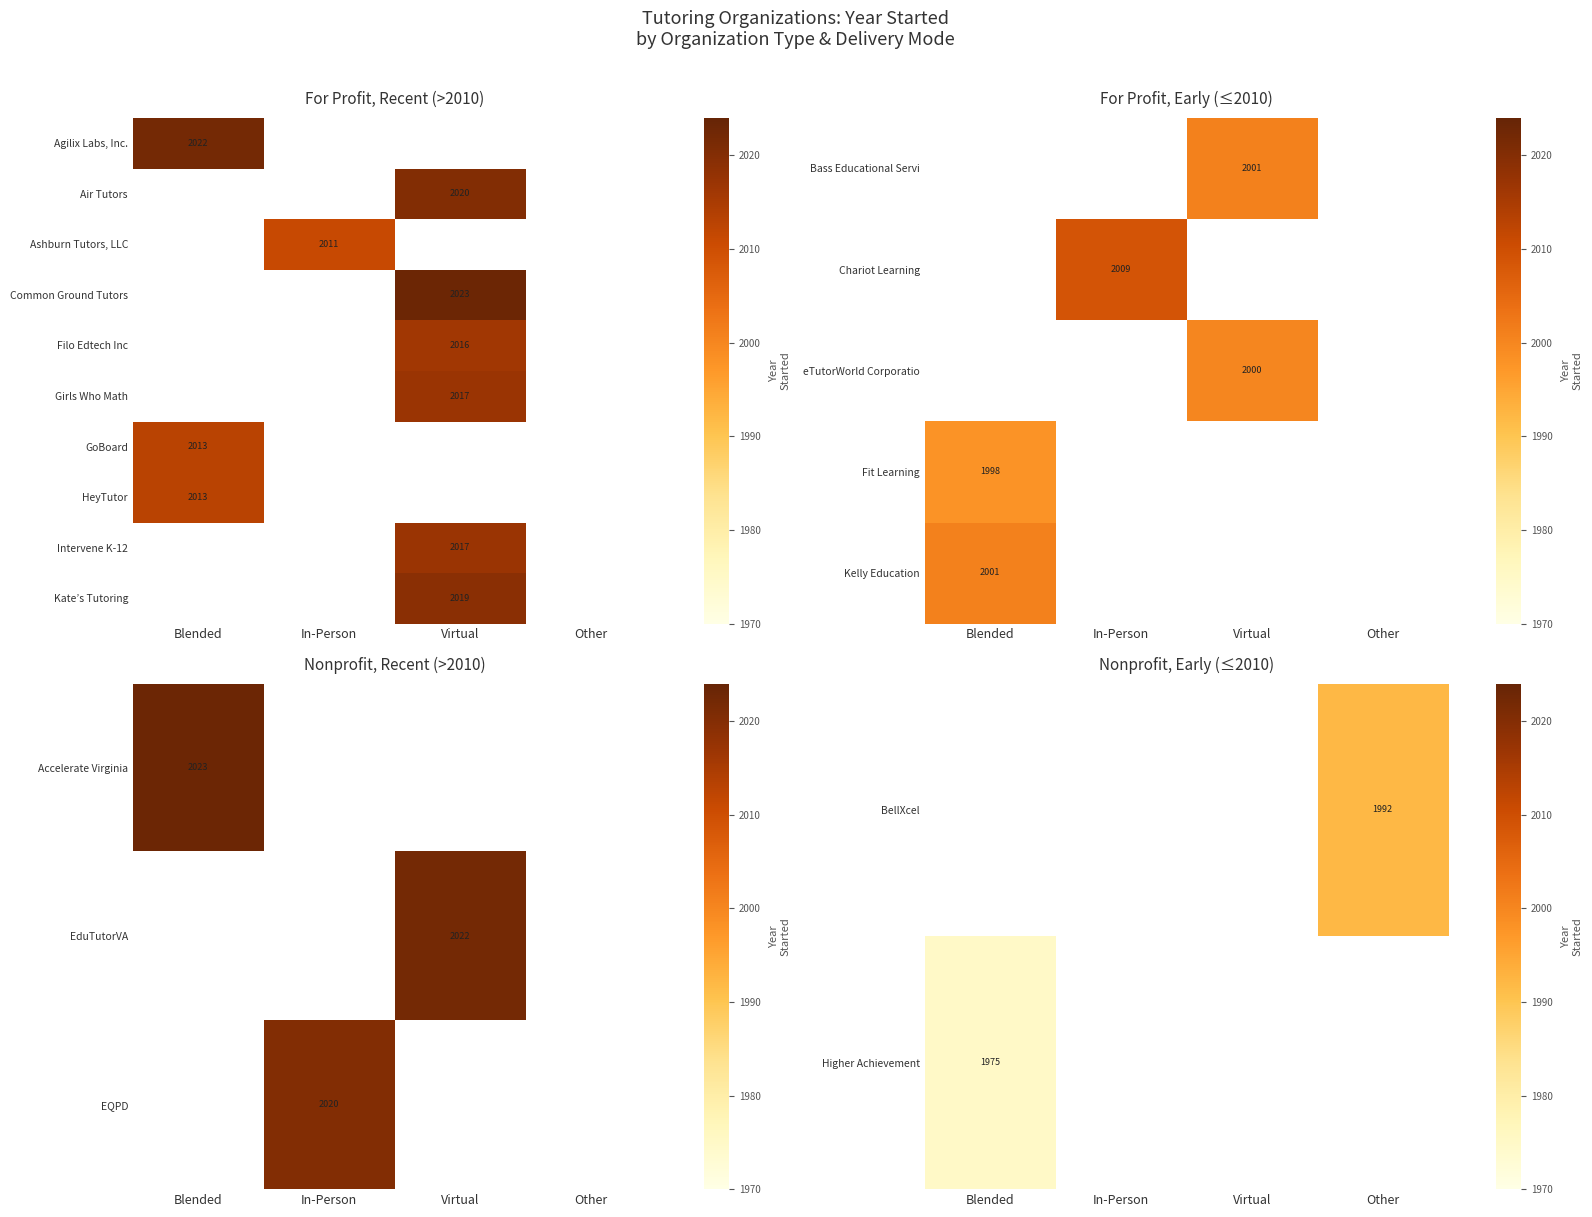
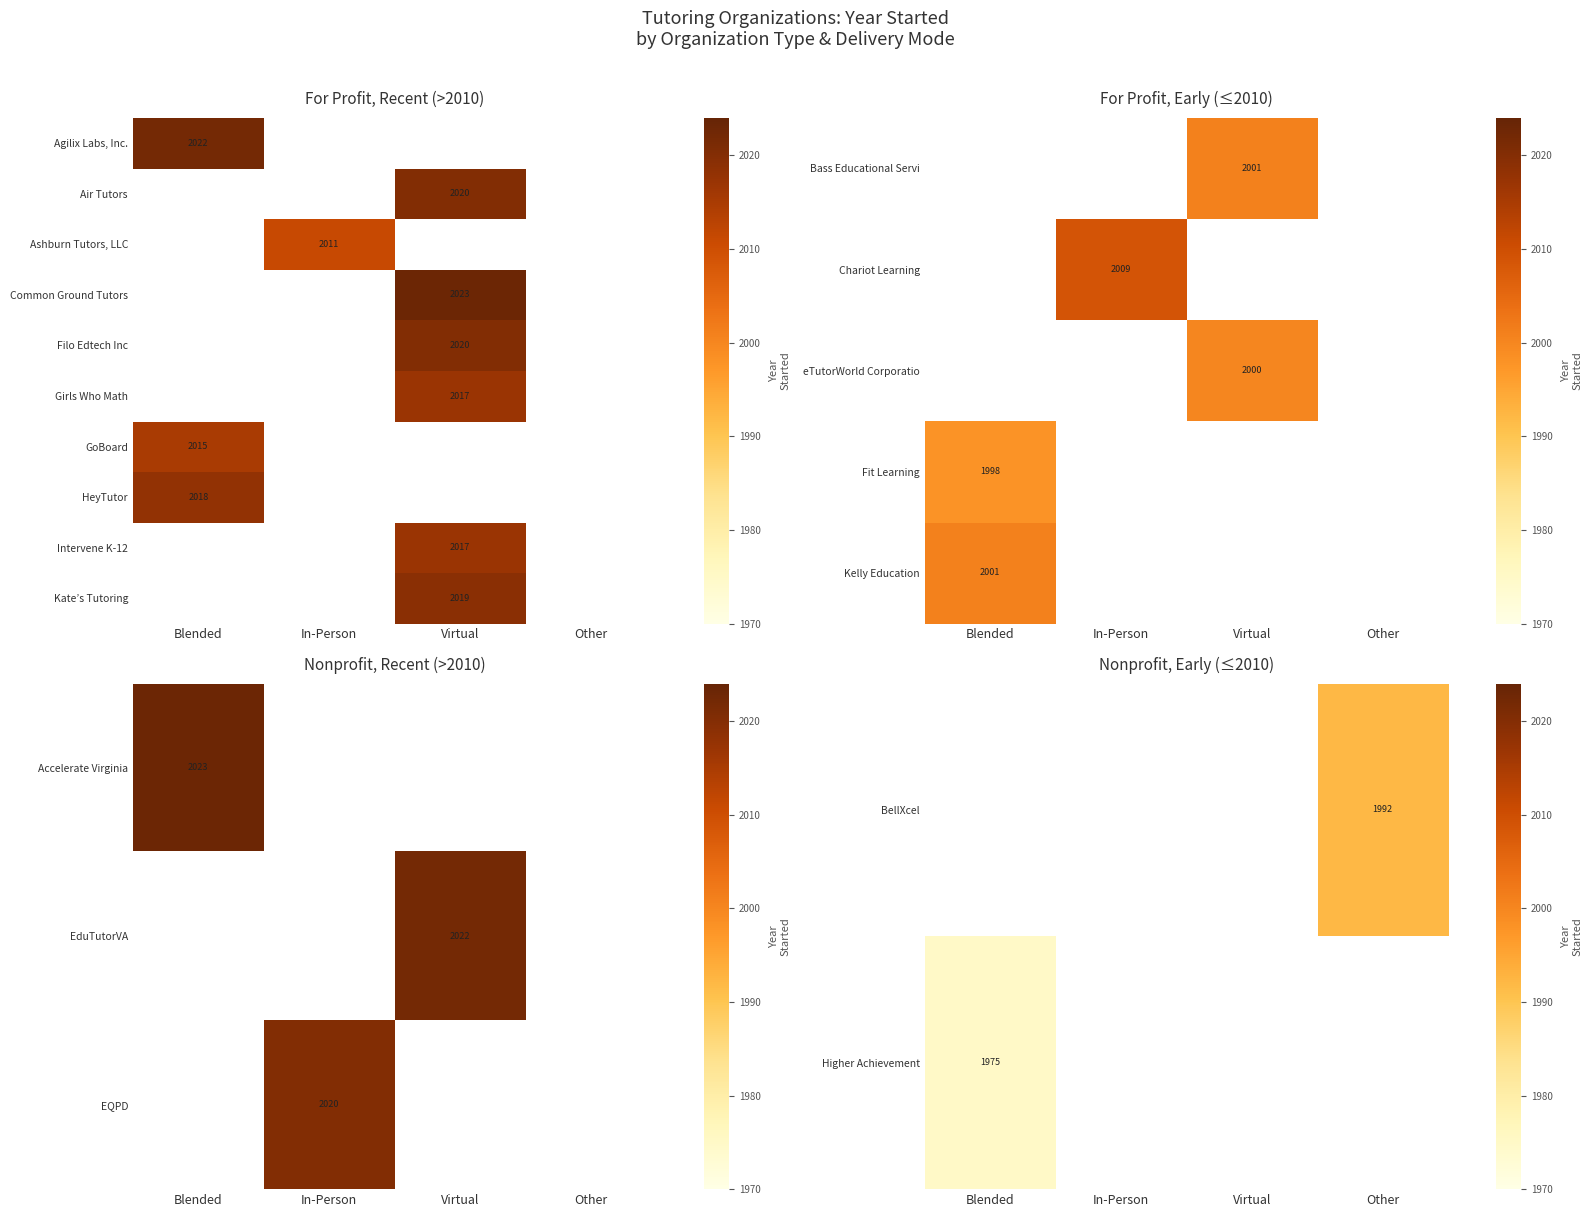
For Profit, Recent (>2010), Filo Edtech Inc, Virtual: 2016 -> 2020
For Profit, Recent (>2010), GoBoard, Blended: 2013 -> 2015
For Profit, Recent (>2010), HeyTutor, Blended: 2013 -> 2018
